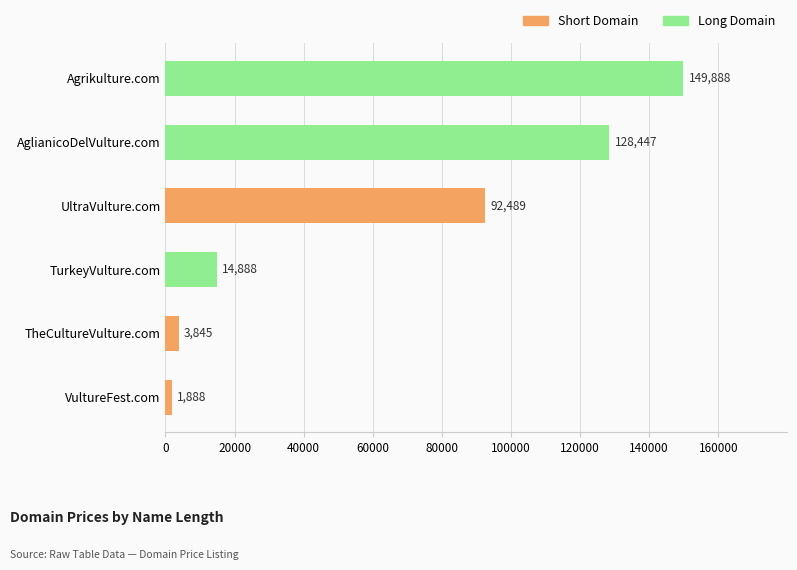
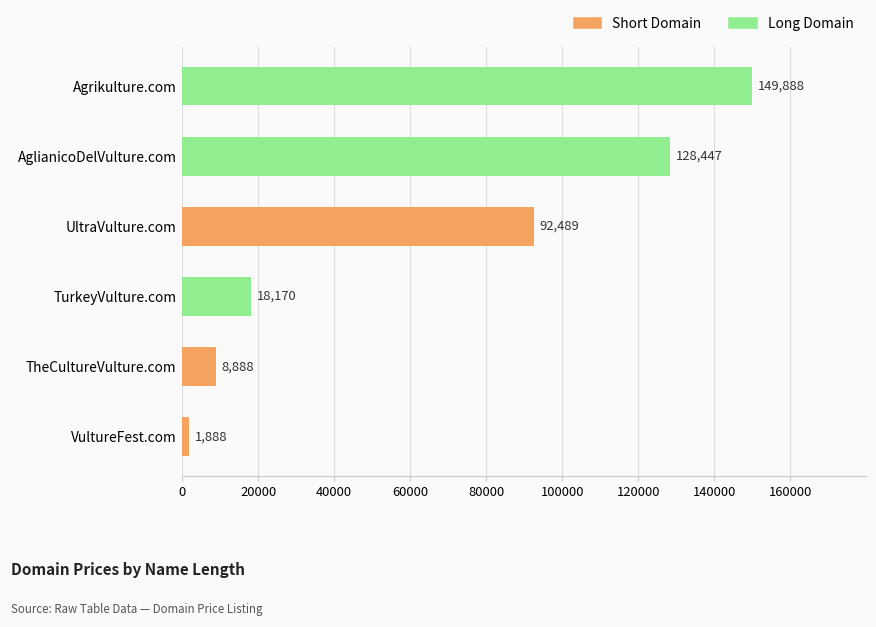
TurkeyVulture.com: 14,888 -> 18,170
TheCultureVulture.com: 3,845 -> 8,888
